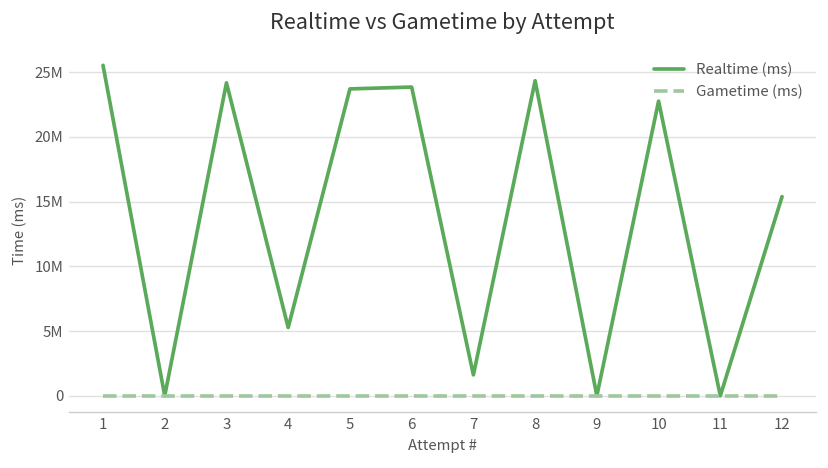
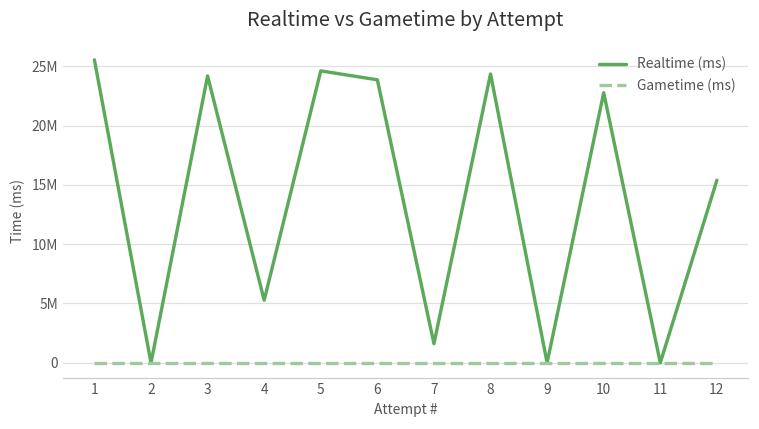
Realtime (ms), 5: 23700000 -> 24600000
